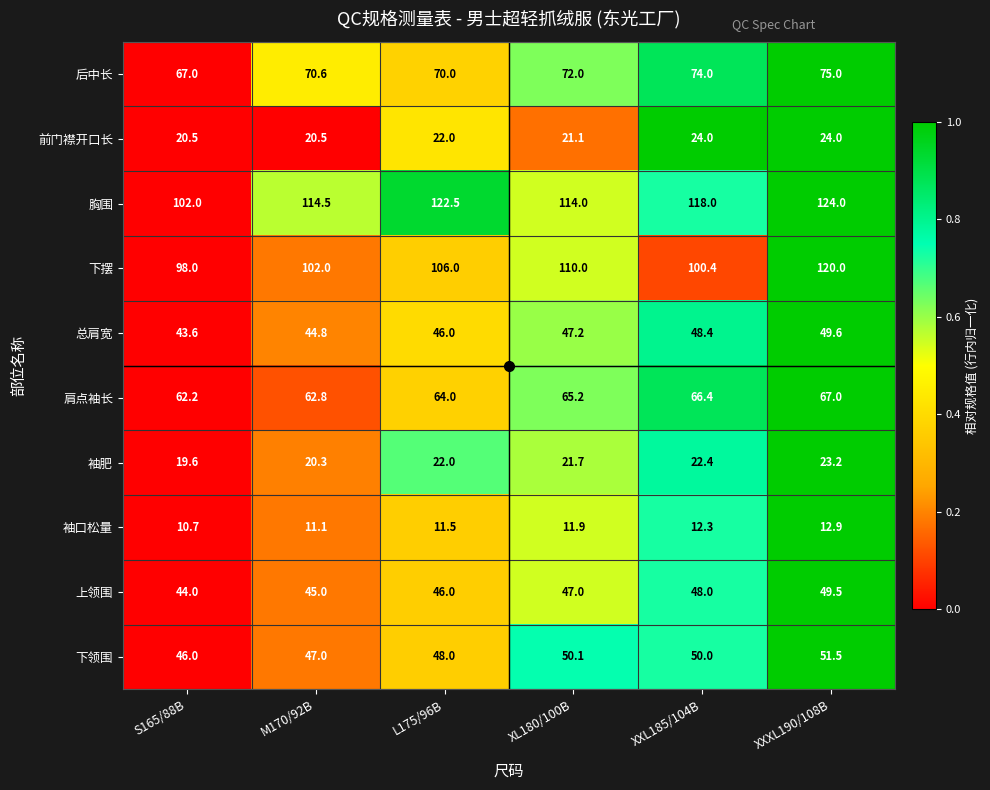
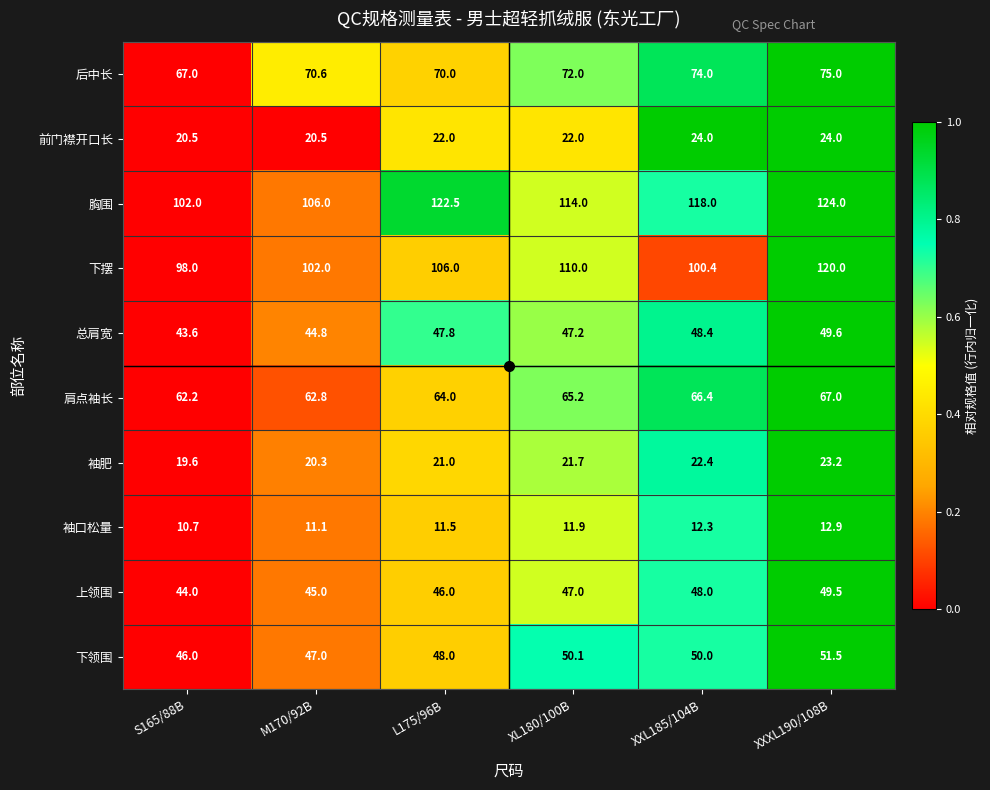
前门襟开口长, XL180/100B: 21.1 -> 22.0
胸围, M170/92B: 114.5 -> 106.0
总肩宽, L175/96B: 46.0 -> 47.8
袖肥, L175/96B: 22.0 -> 21.0
